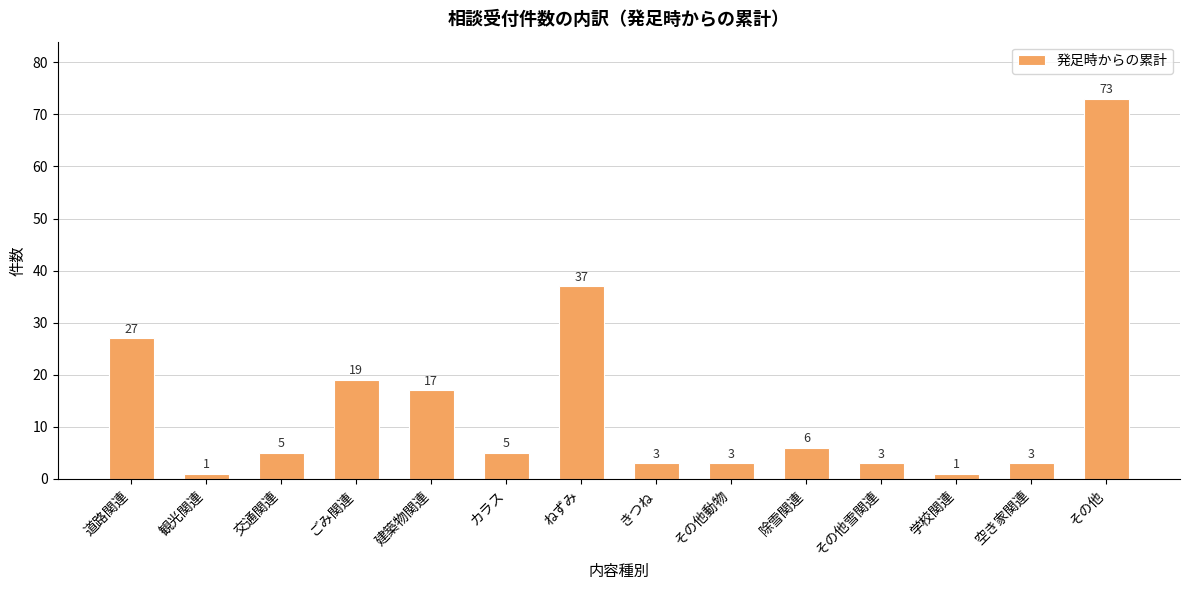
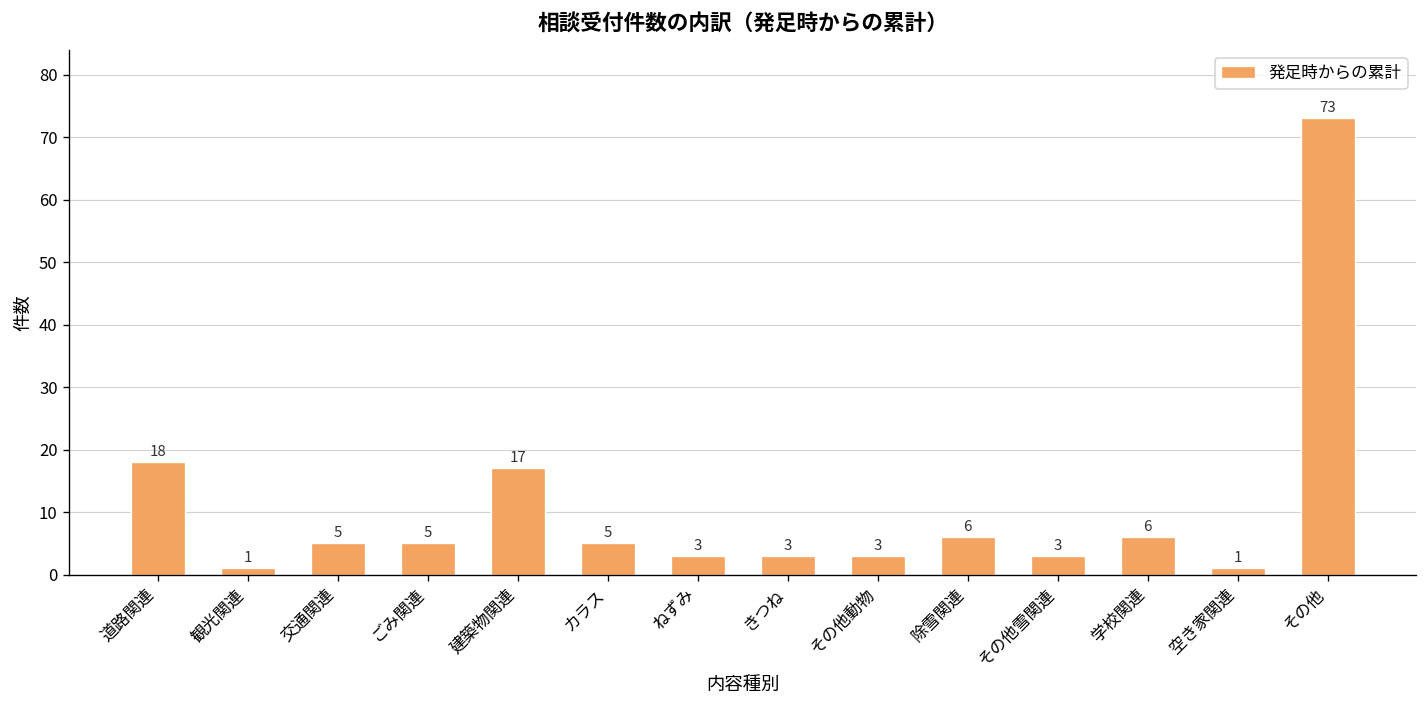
道路関連: 27 -> 18
ごみ関連: 19 -> 5
ねずみ: 37 -> 3
学校関連: 1 -> 6
空き家関連: 3 -> 1
